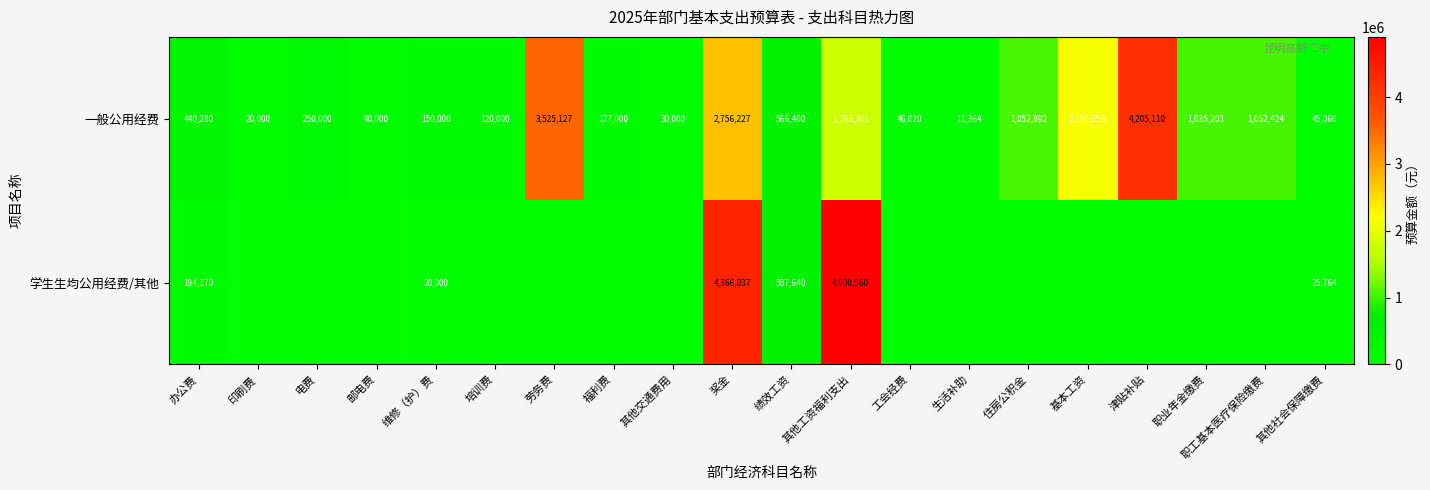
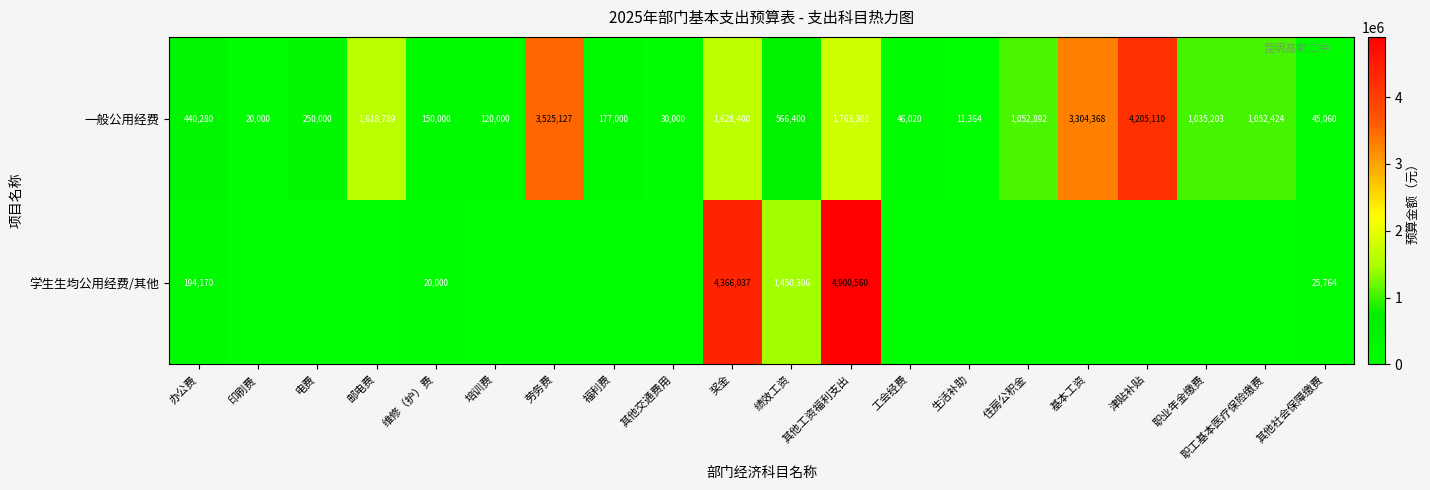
一般公用经费, 邮电费: 90,000 -> 1,618,789
一般公用经费, 奖金: 2,756,227 -> 1,628,400
一般公用经费, 基本工资: 2,150,256 -> 3,304,368
学生生均公用经费/其他, 绩效工资: 587,640 -> 1,450,306
